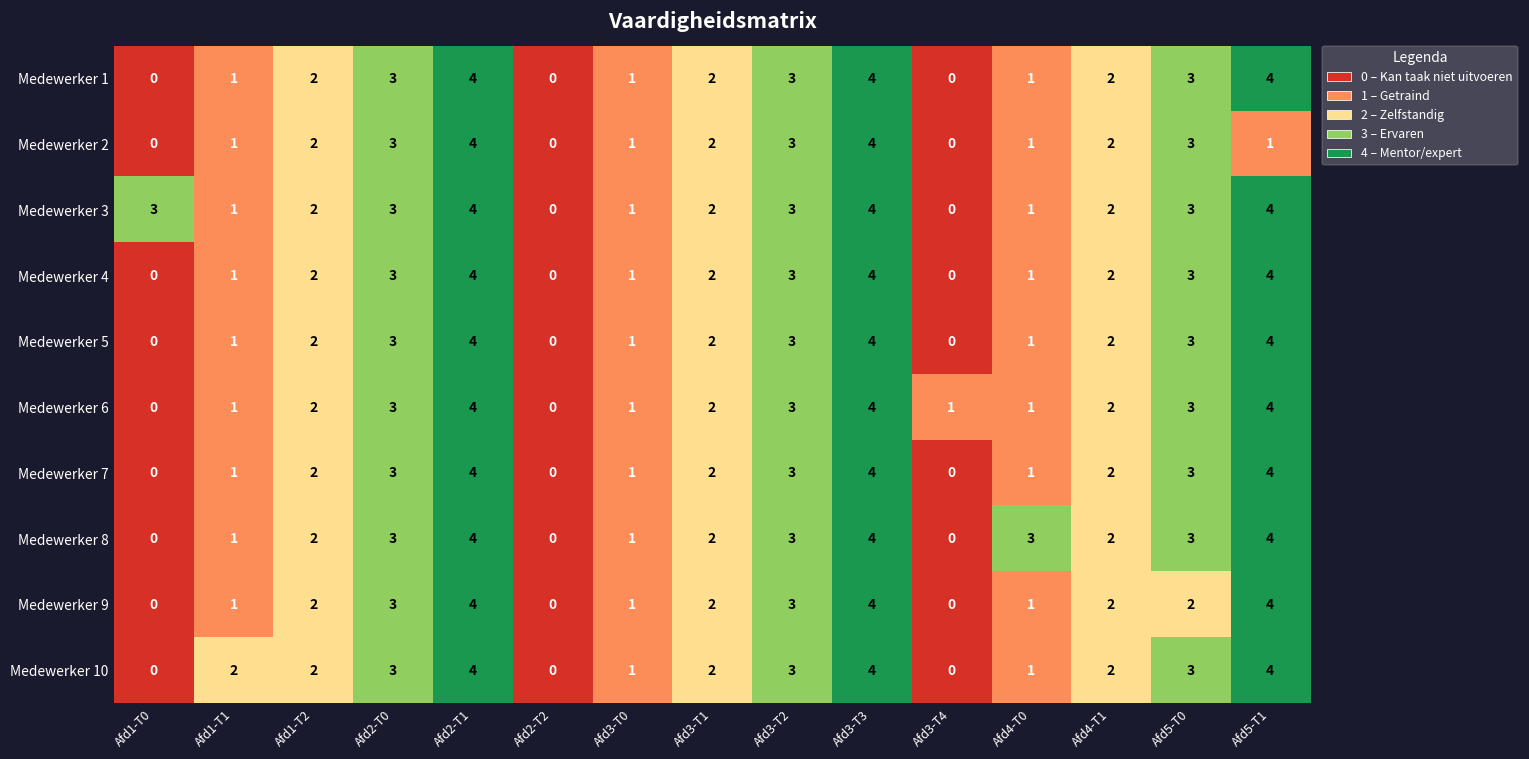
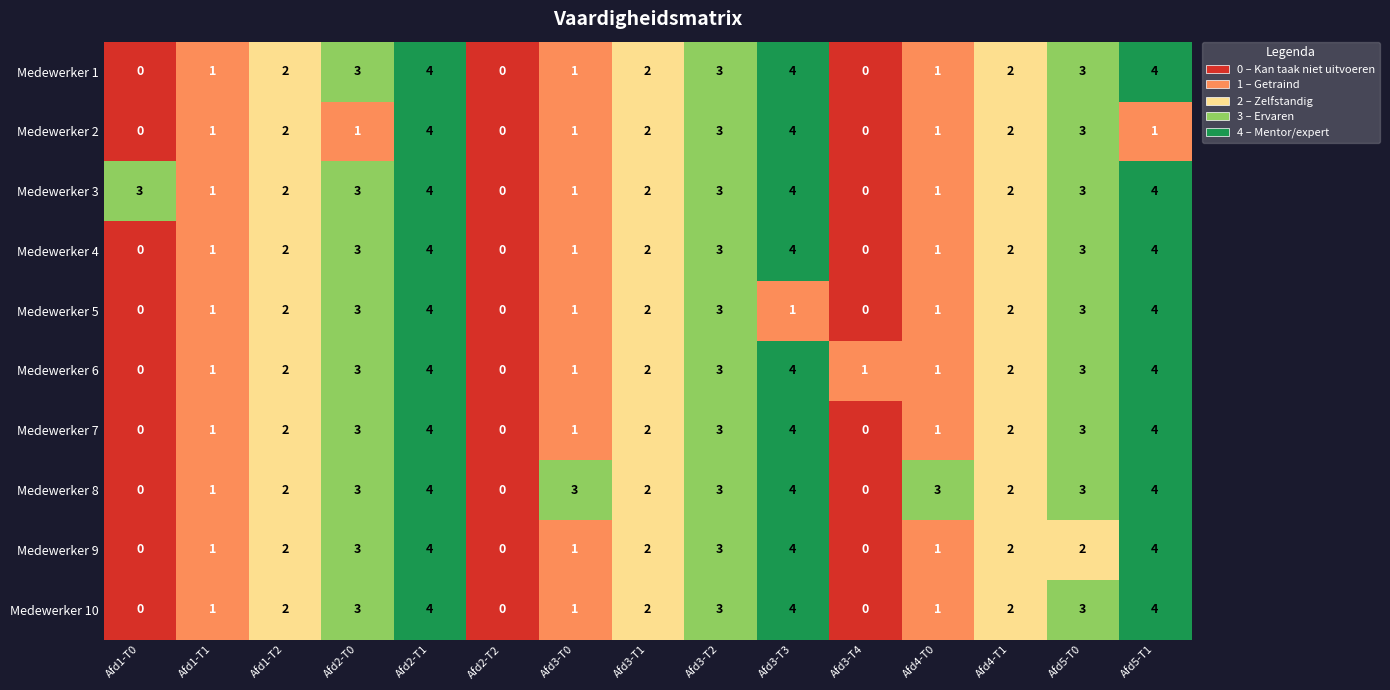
Medewerker 2, Afd2-T0: 3 -> 1
Medewerker 5, Afd3-T3: 4 -> 1
Medewerker 8, Afd3-T0: 1 -> 3
Medewerker 10, Afd1-T1: 2 -> 1
